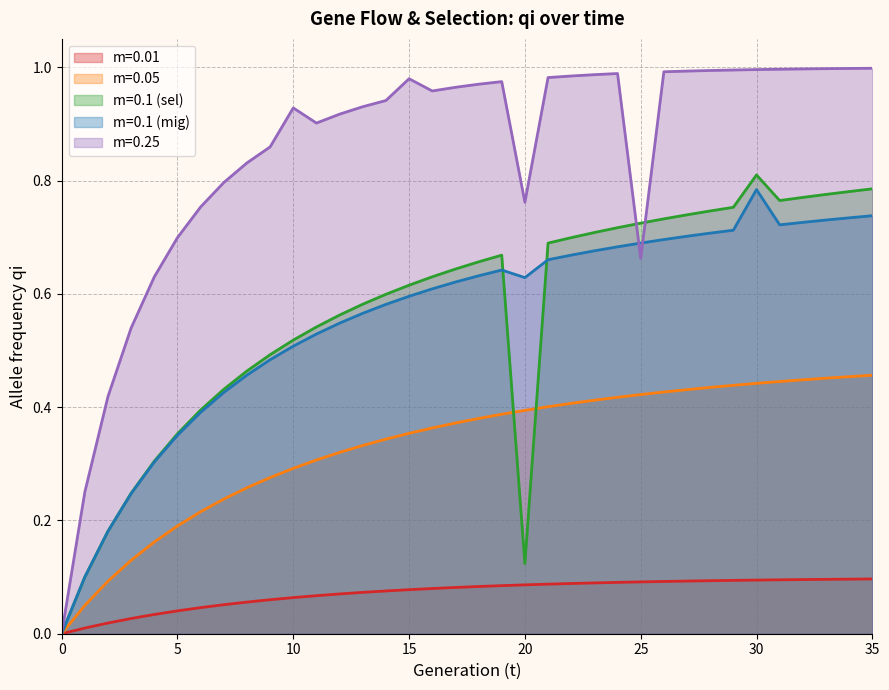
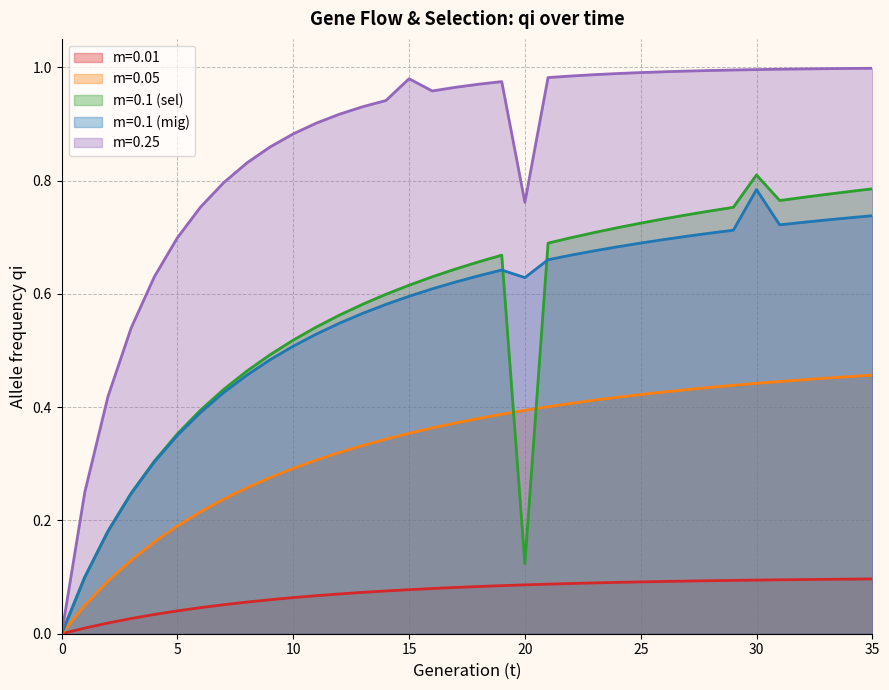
m=0.25, 10: 0.93 -> 0.88
m=0.25, 25: 0.66 -> 0.99
